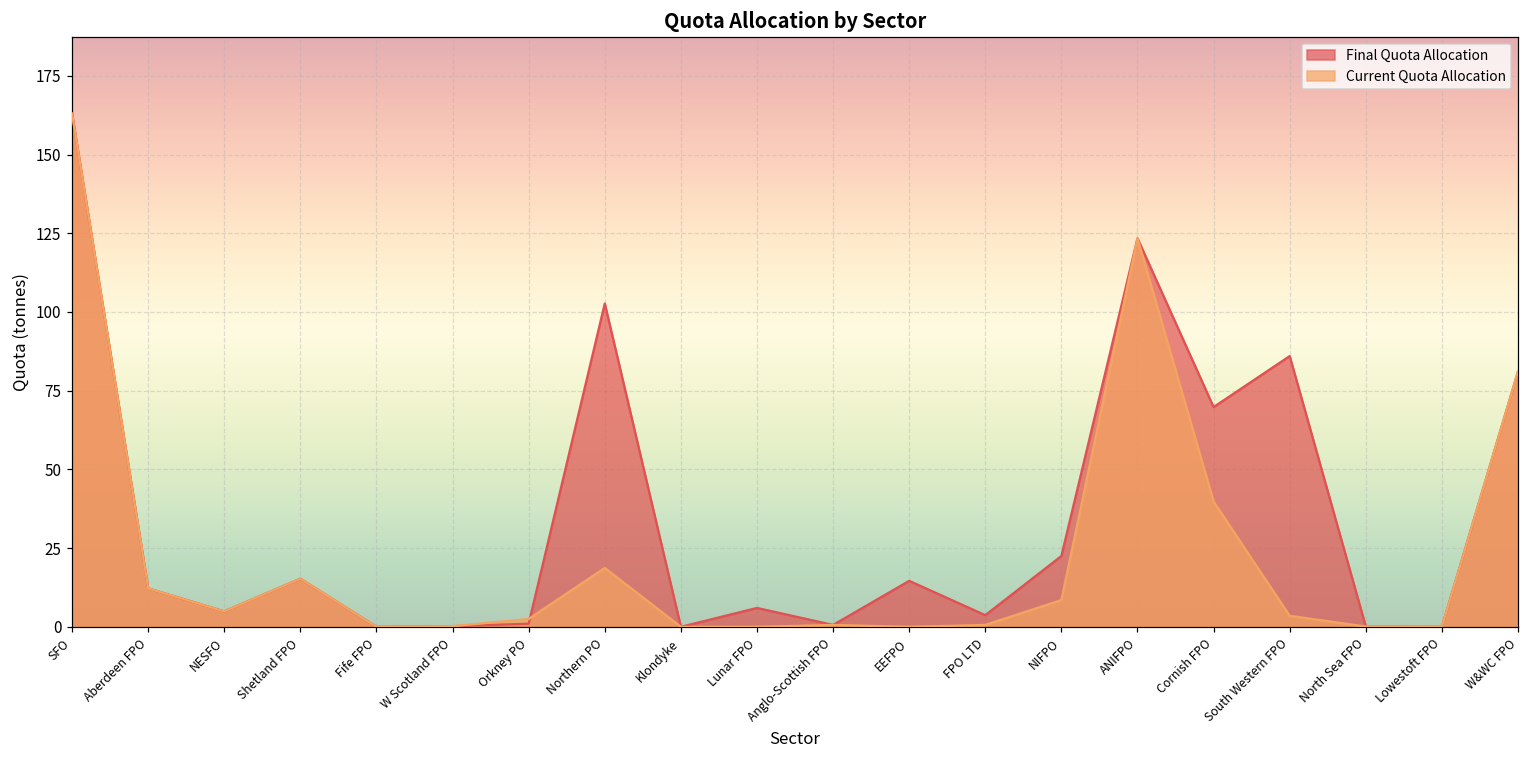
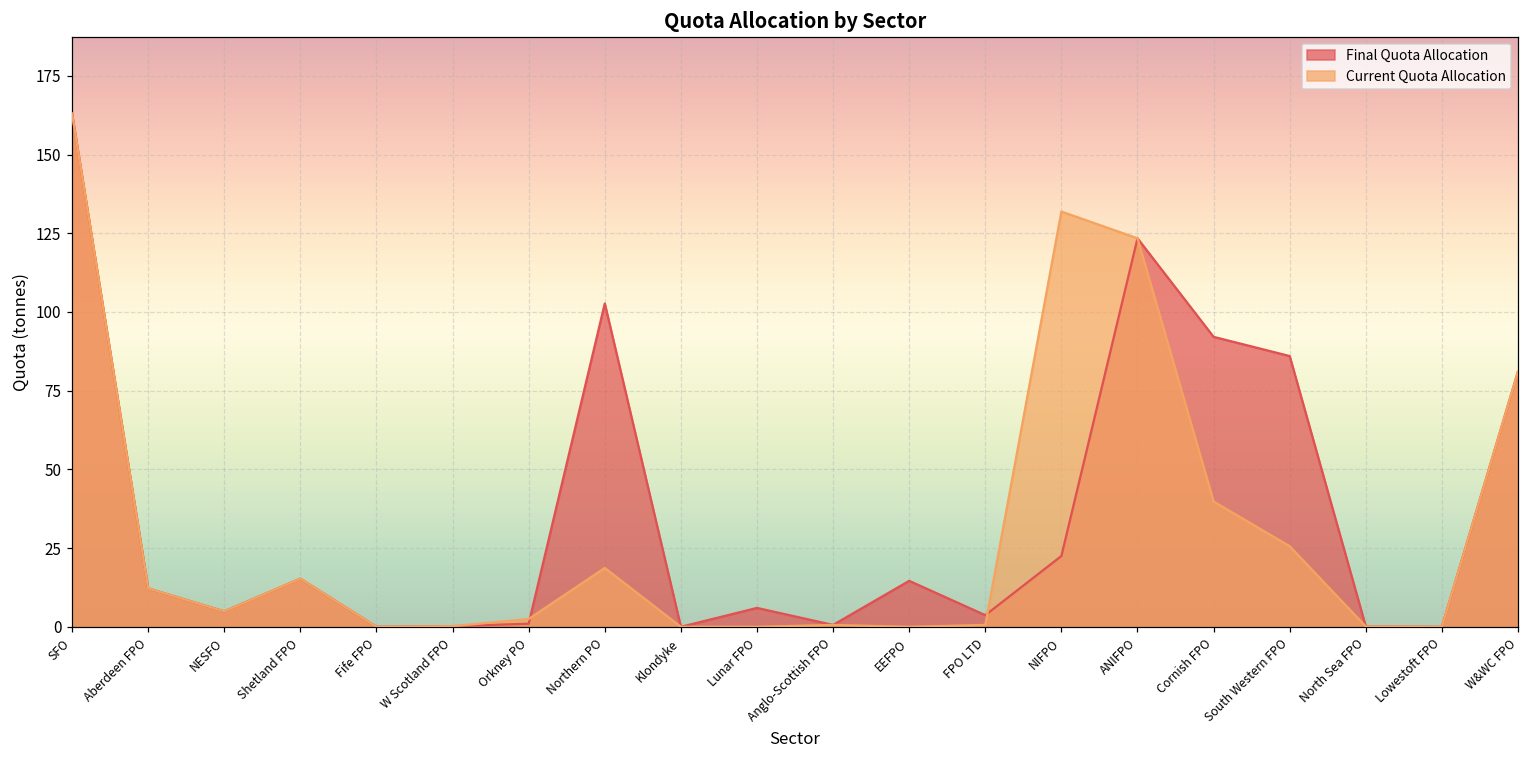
Current Quota Allocation, NIFPO: 9 -> 132
Final Quota Allocation, Cornish FPO: 70 -> 92
Current Quota Allocation, South Western FPO: 4 -> 26
